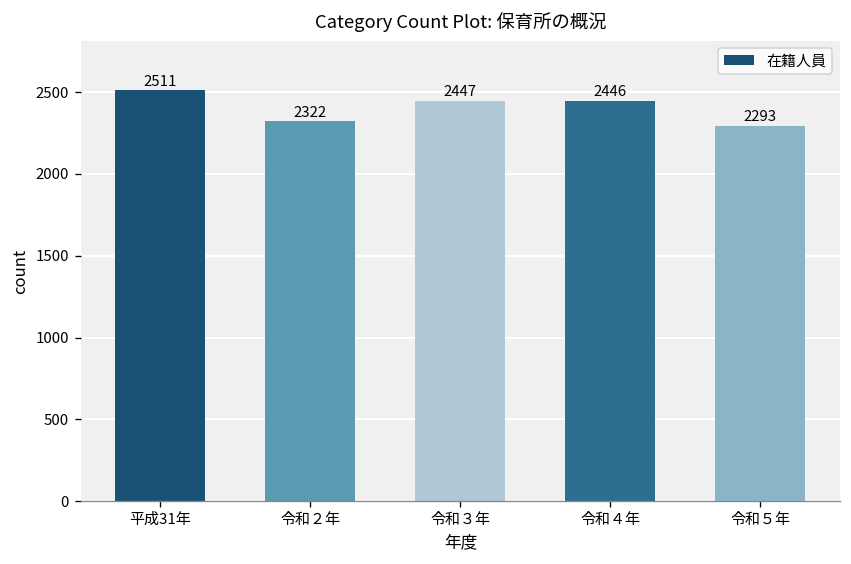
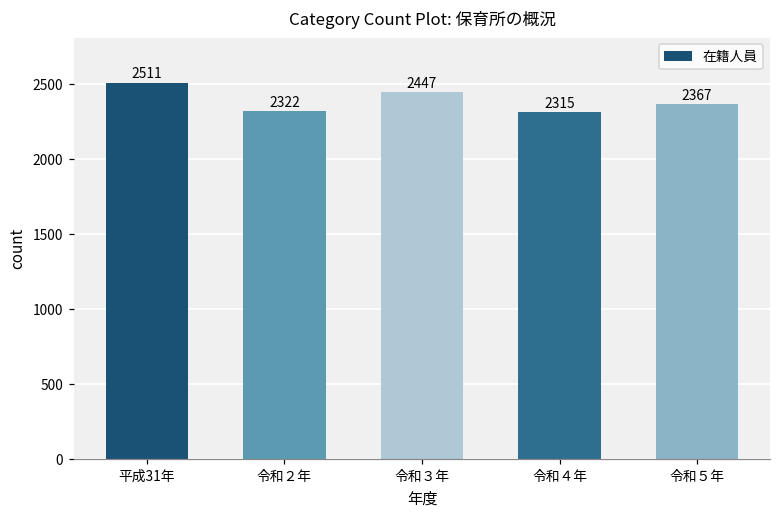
令和４年: 2446 -> 2315
令和５年: 2293 -> 2367
